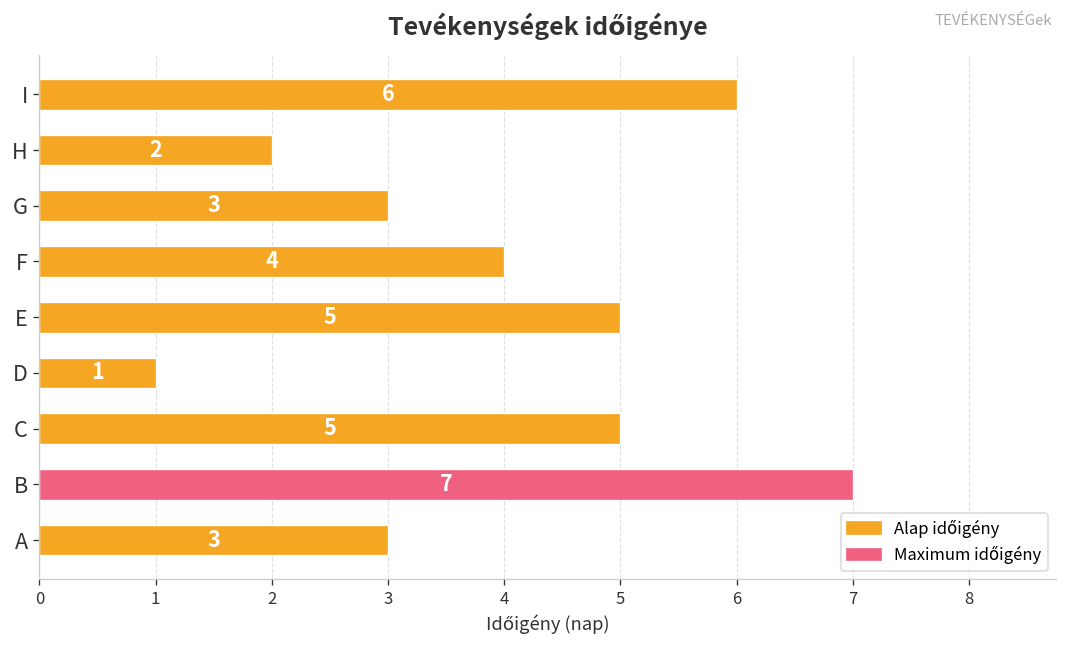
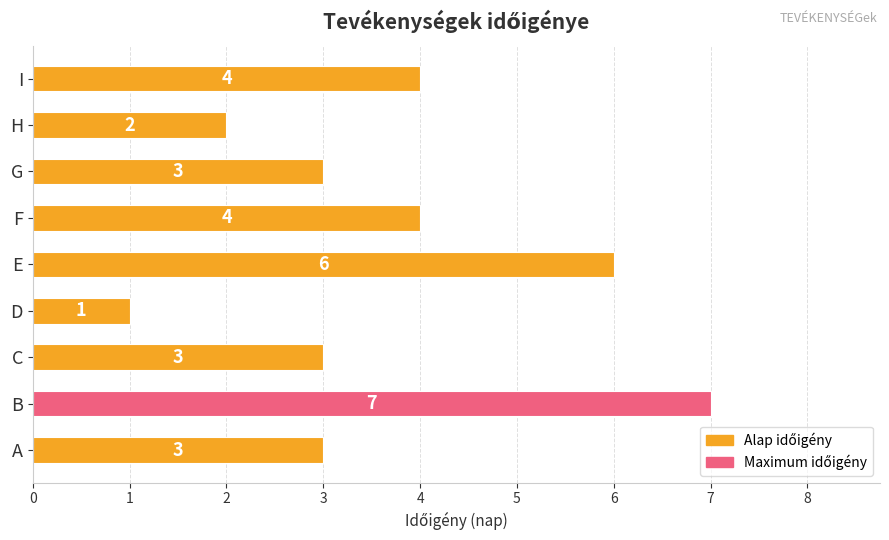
I: 6 -> 4
E: 5 -> 6
C: 5 -> 3
